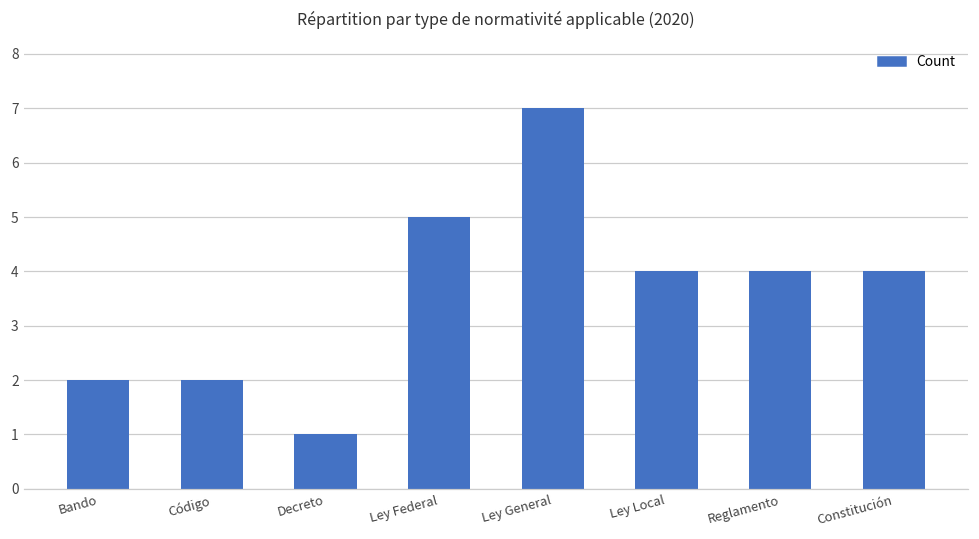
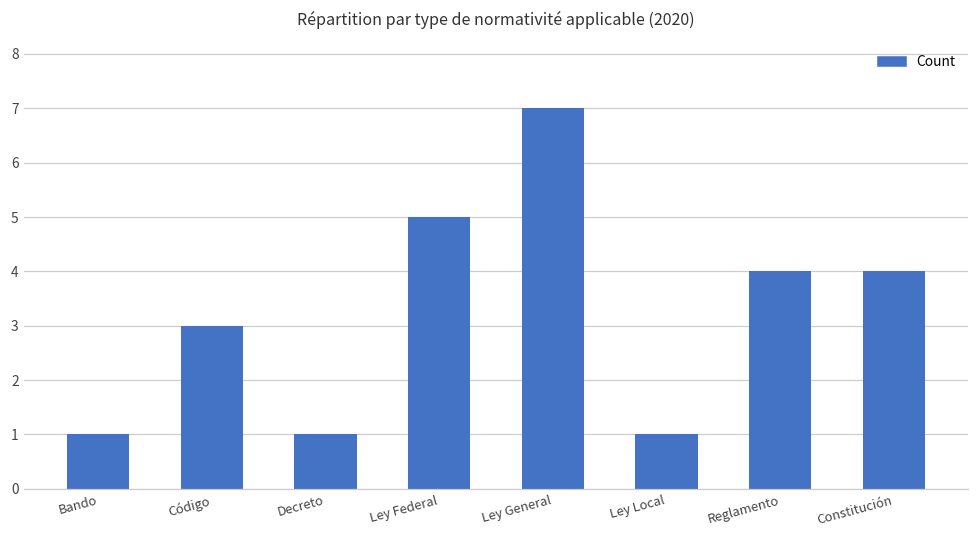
Bando: 2 -> 1
Código: 2 -> 3
Ley Local: 4 -> 1
